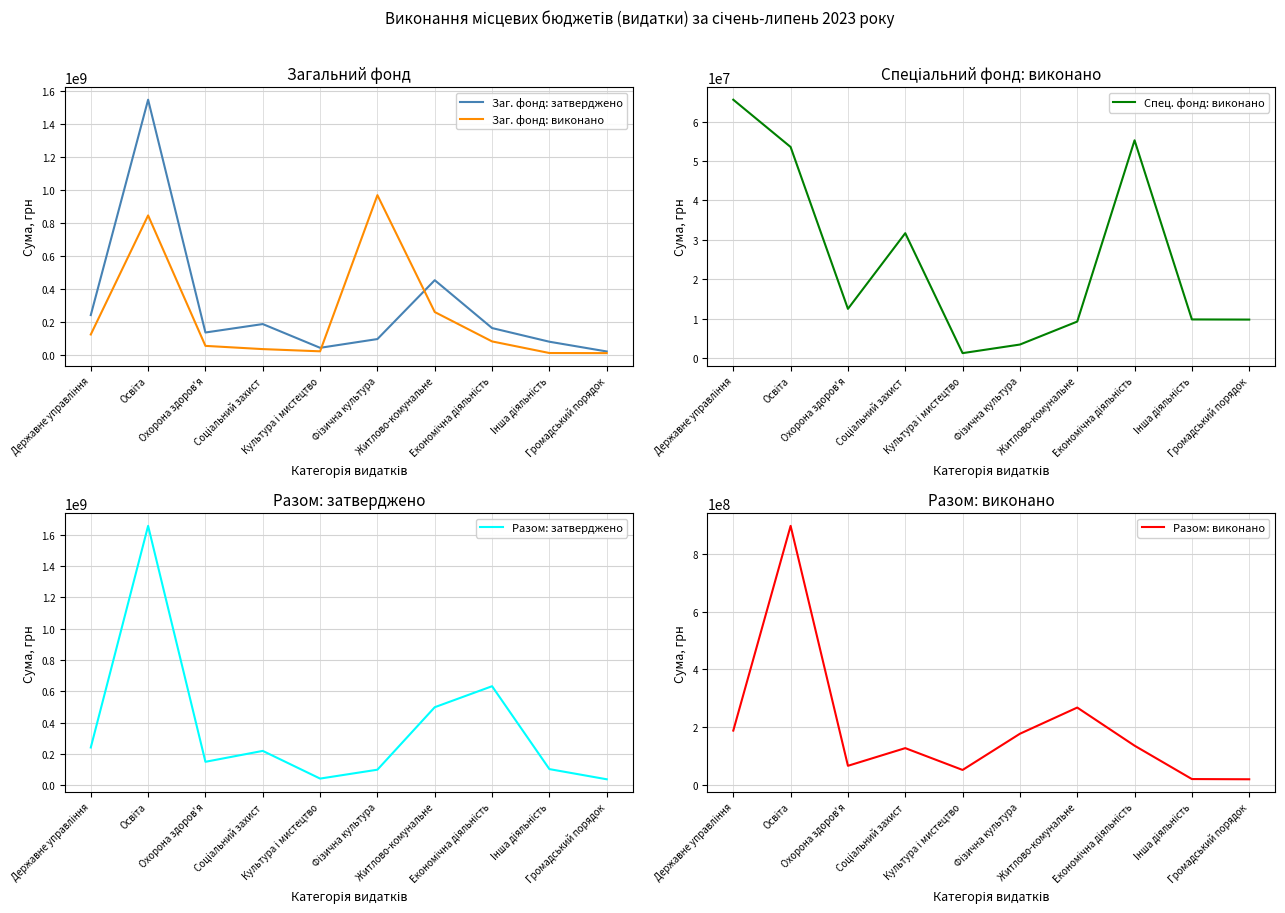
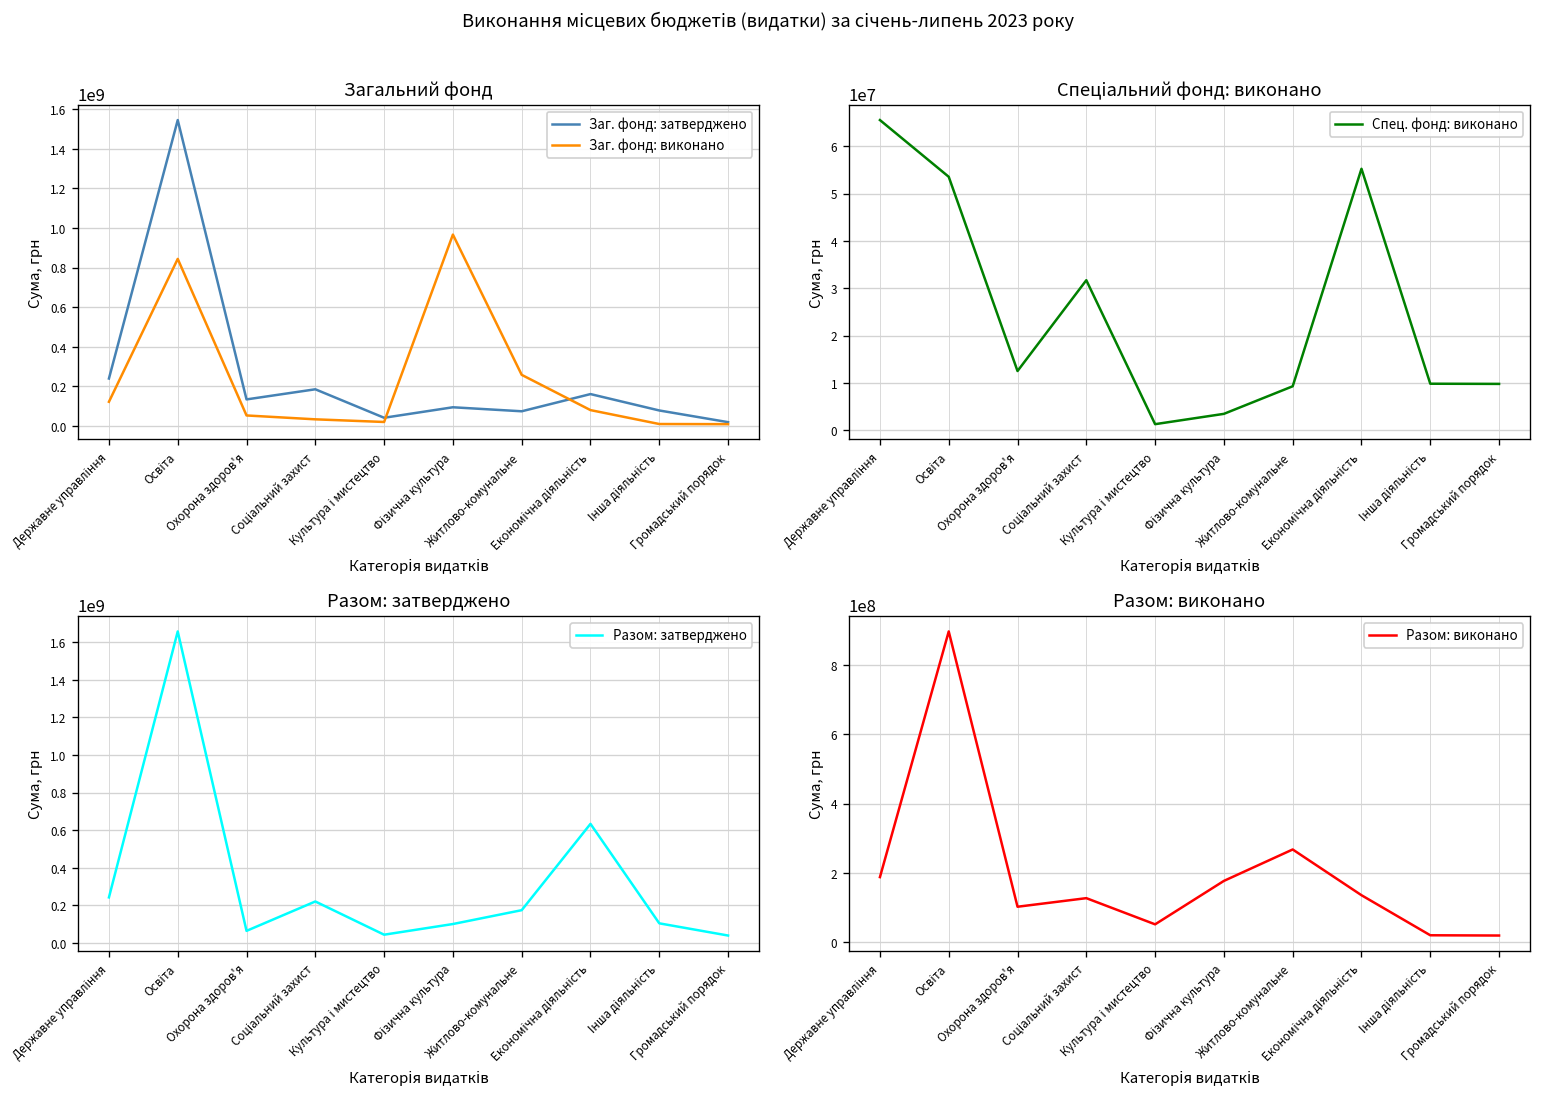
Загальний фонд, Заг. фонд: затверджено, Житлово-комунальне: 450000000 -> 70000000
Разом: затверджено, Охорона здоров'я: 150000000 -> 60000000
Разом: затверджено, Житлово-комунальне: 500000000 -> 170000000
Разом: виконано, Охорона здоров'я: 70000000 -> 100000000
